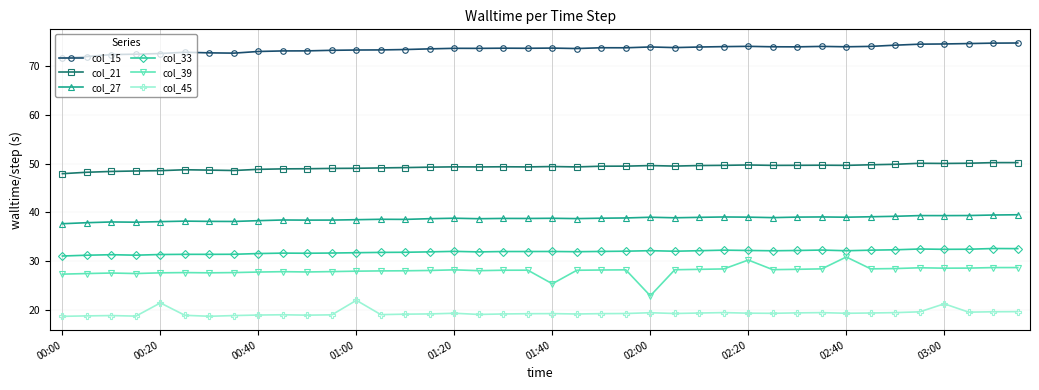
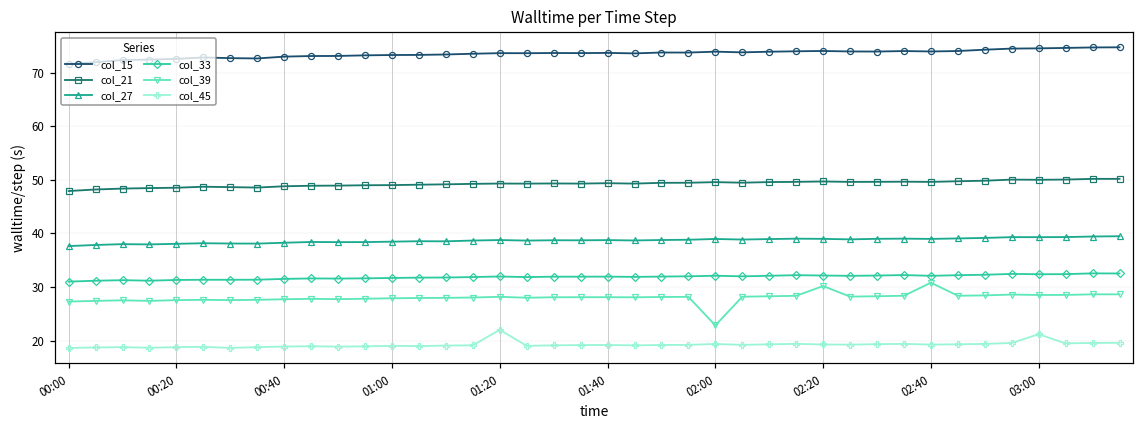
col_45, 00:20: 21 -> 19
col_45, 01:00: 22 -> 19
col_45, 01:20: 19 -> 22
col_39, 01:40: 25 -> 28
